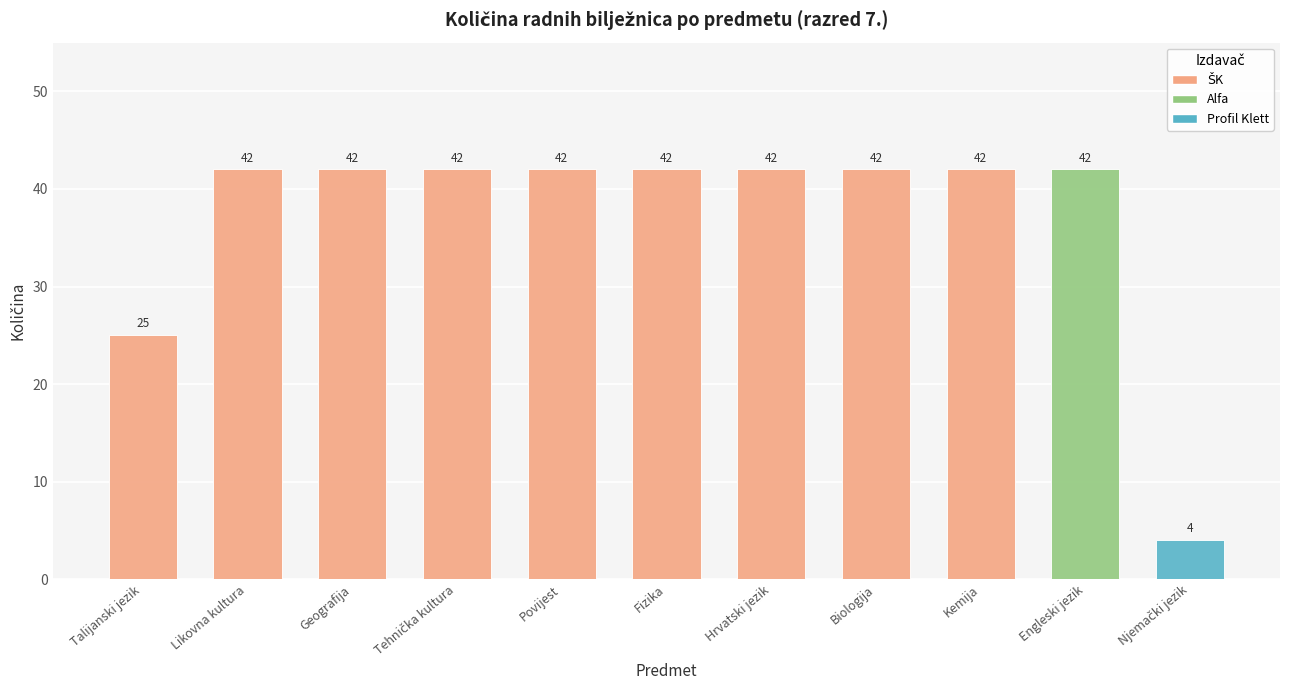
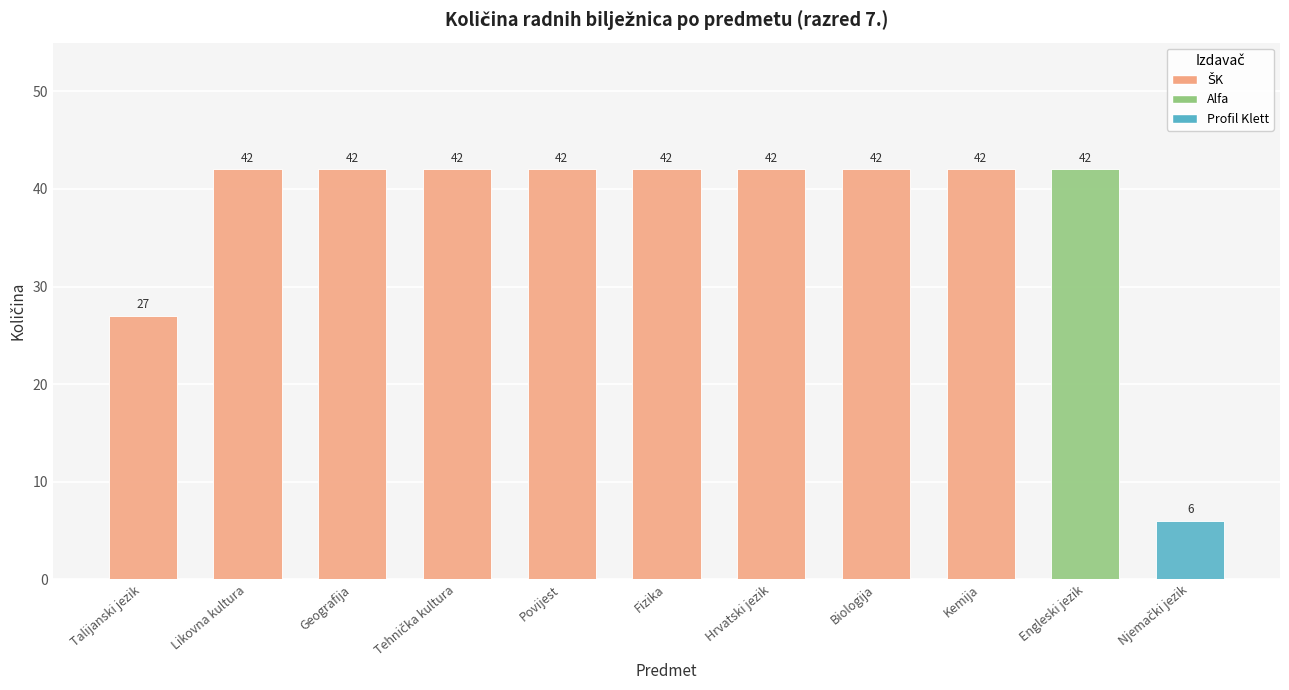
Talijanski jezik: 25 -> 27
Njemački jezik: 4 -> 6
